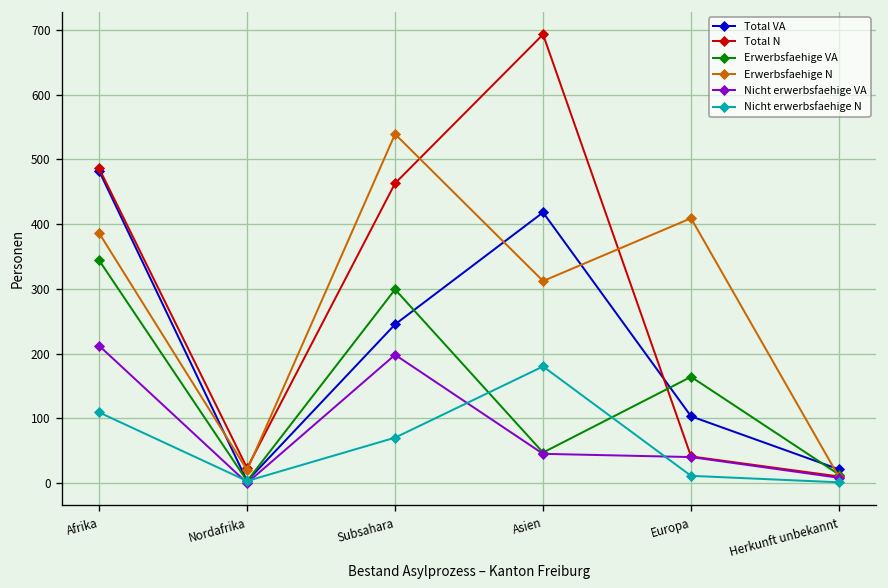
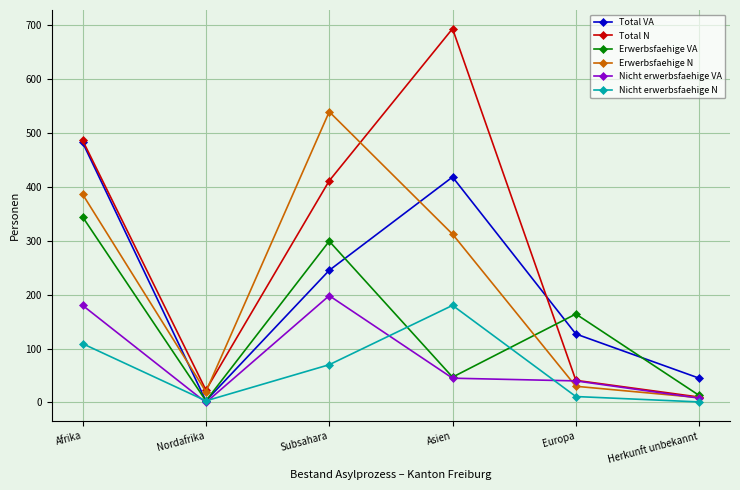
Nicht erwerbsfaehige VA, Afrika: 210 -> 180
Total N, Subsahara: 460 -> 410
Total VA, Europa: 100 -> 130
Erwerbsfaehige N, Europa: 410 -> 30
Total VA, Herkunft unbekannt: 20 -> 50
